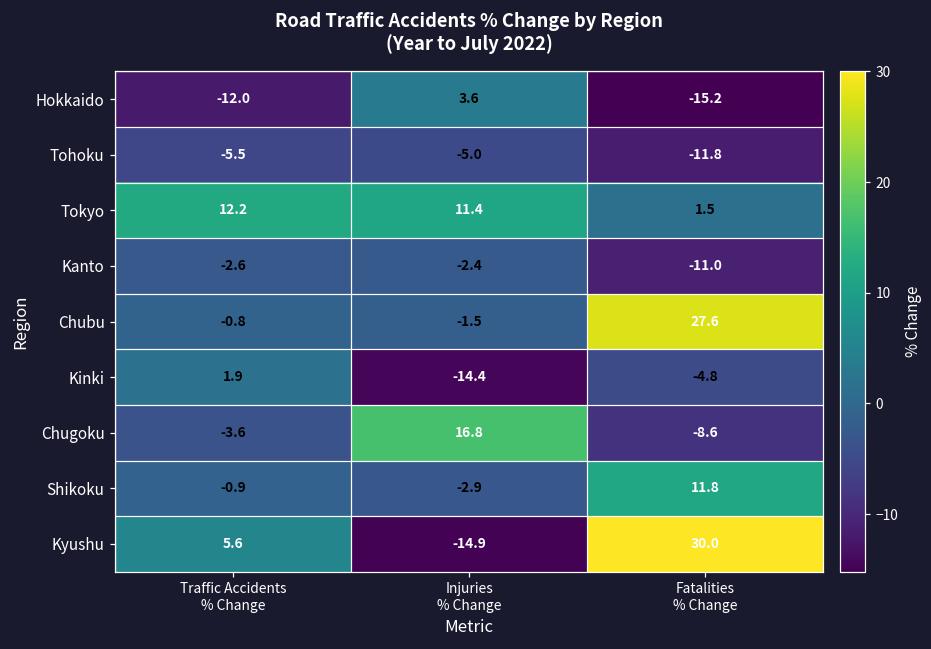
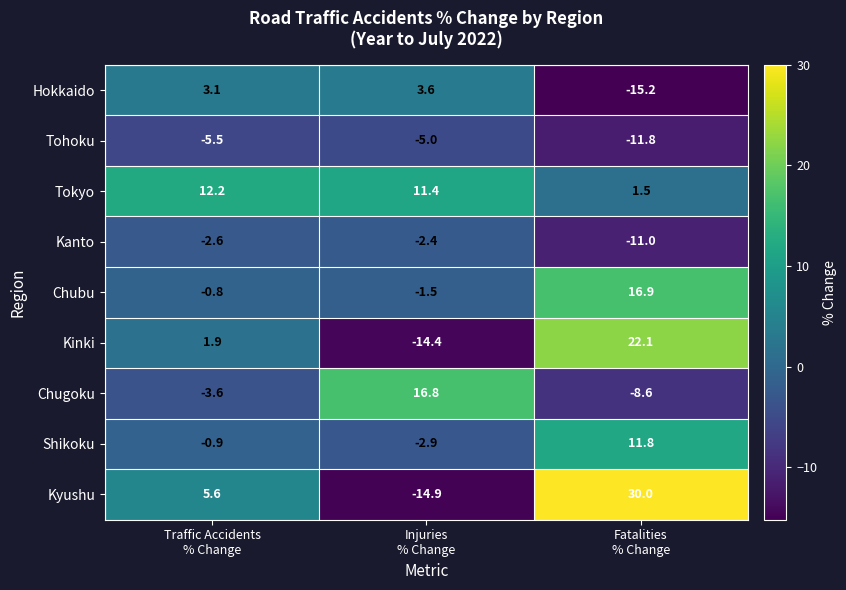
Hokkaido, Traffic Accidents % Change: -12.0 -> 3.1
Chubu, Fatalities % Change: 27.6 -> 16.9
Kinki, Fatalities % Change: -4.8 -> 22.1
